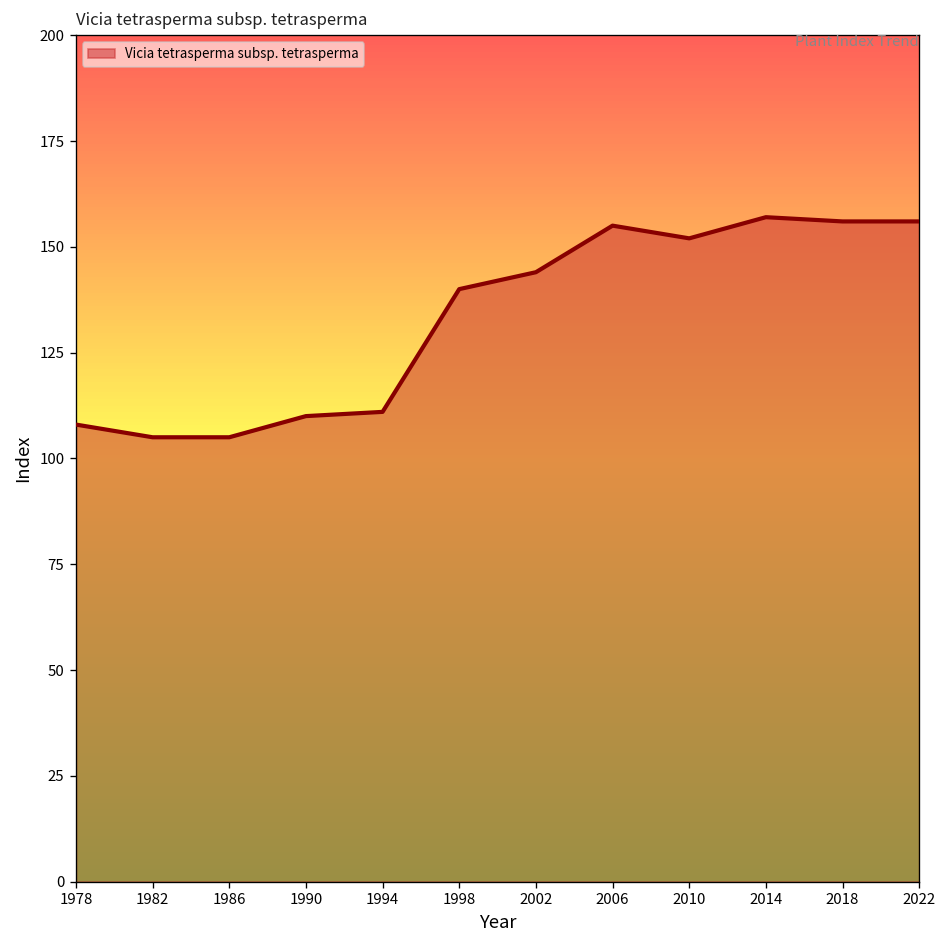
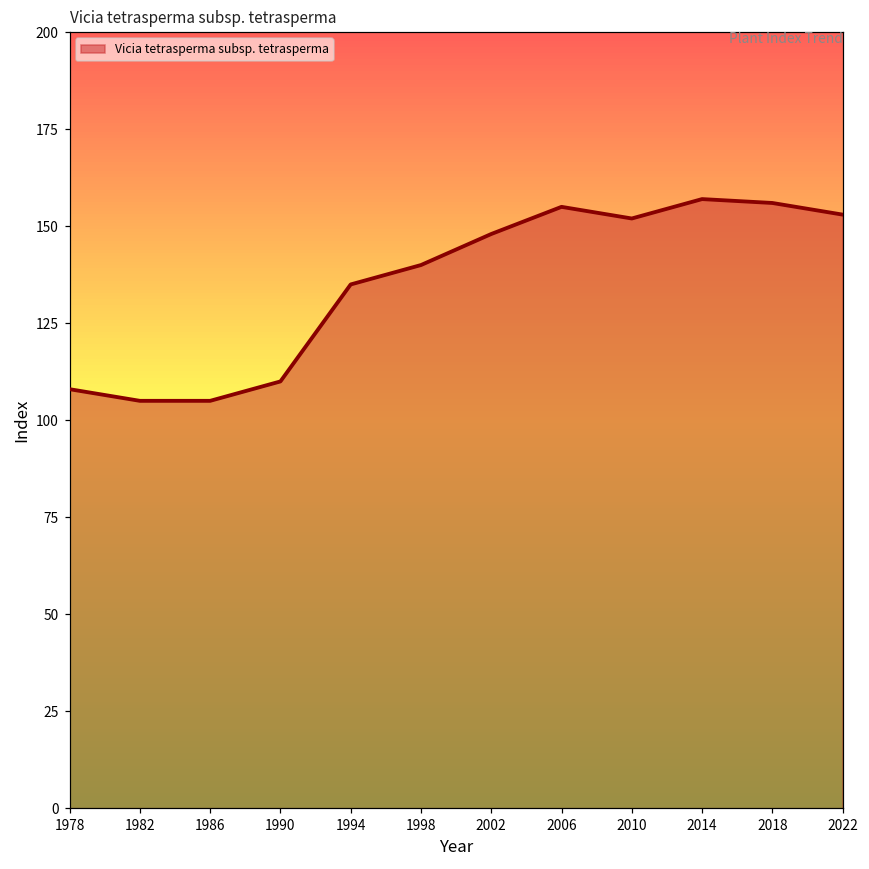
1994: 111 -> 135
2002: 144 -> 148
2022: 156 -> 153
